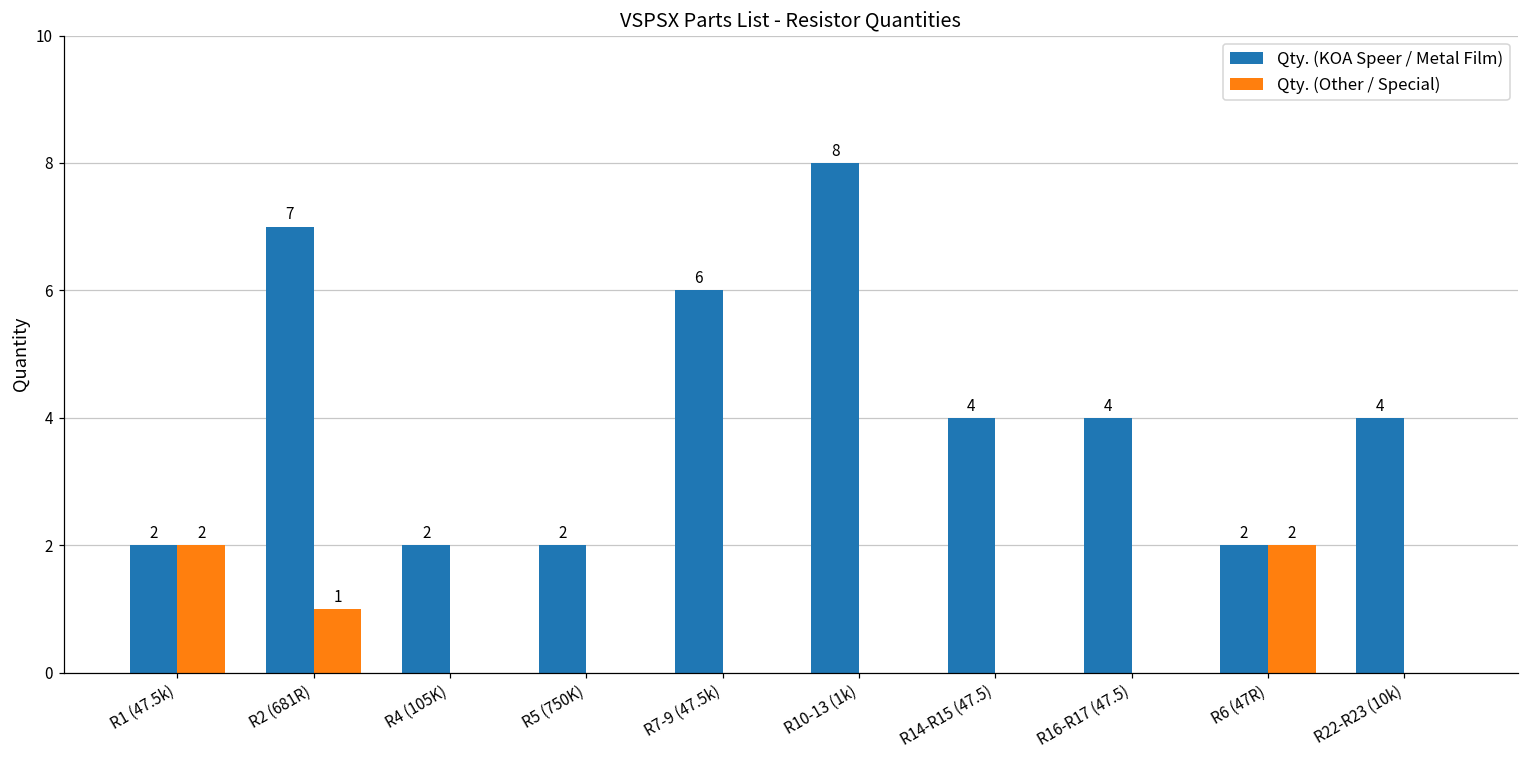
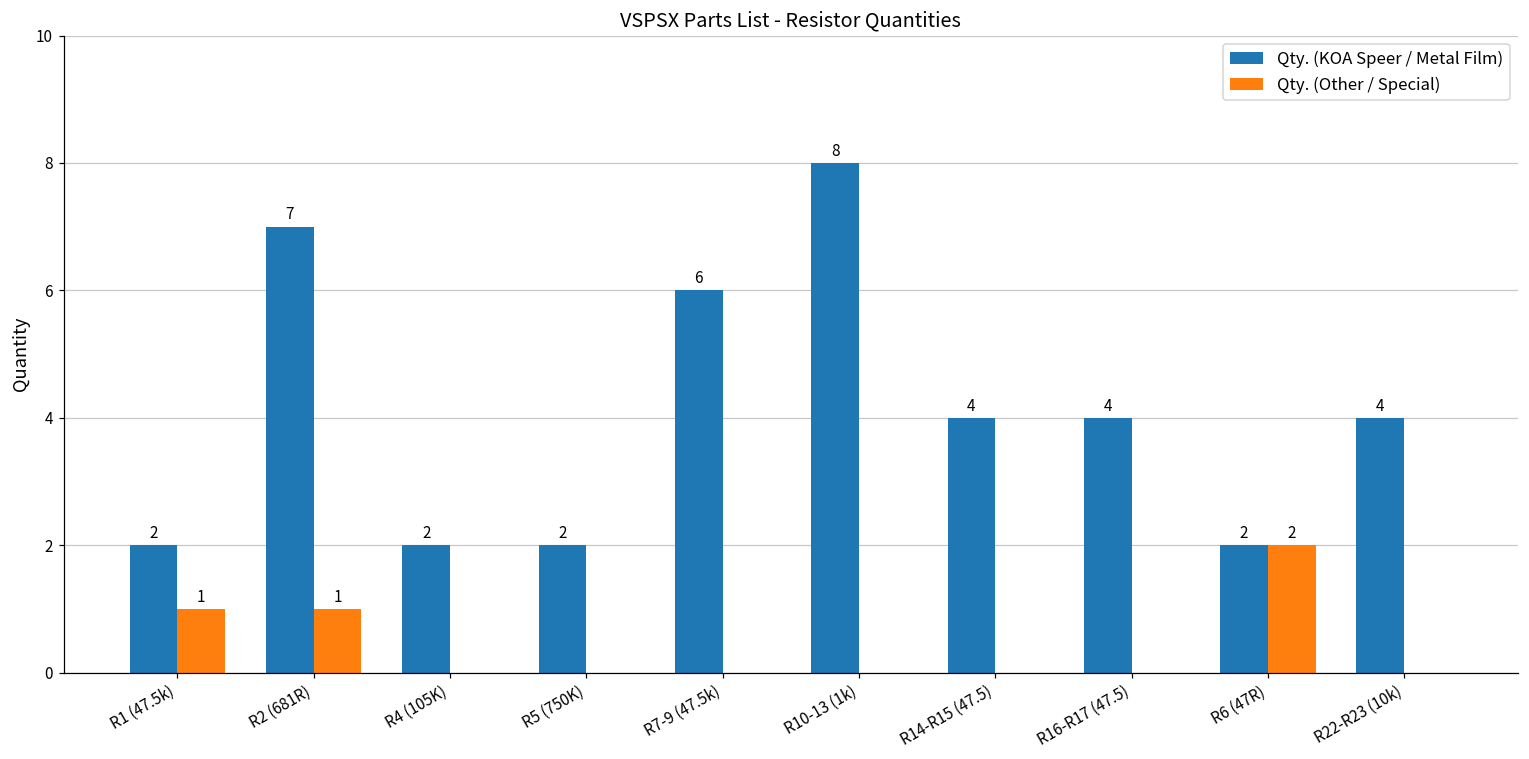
Qty. (Other / Special), R1 (47.5k): 2 -> 1
